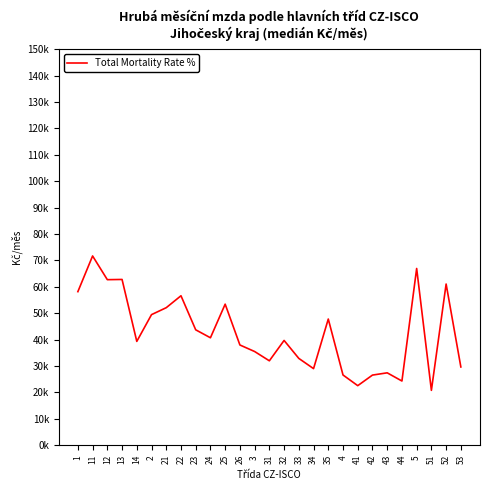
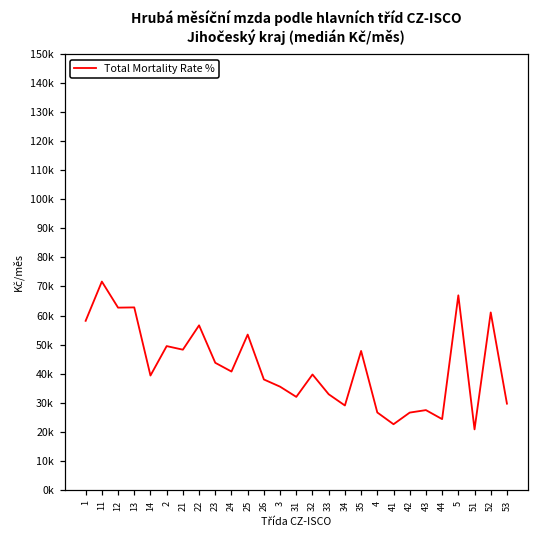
21: 52000 -> 48000
